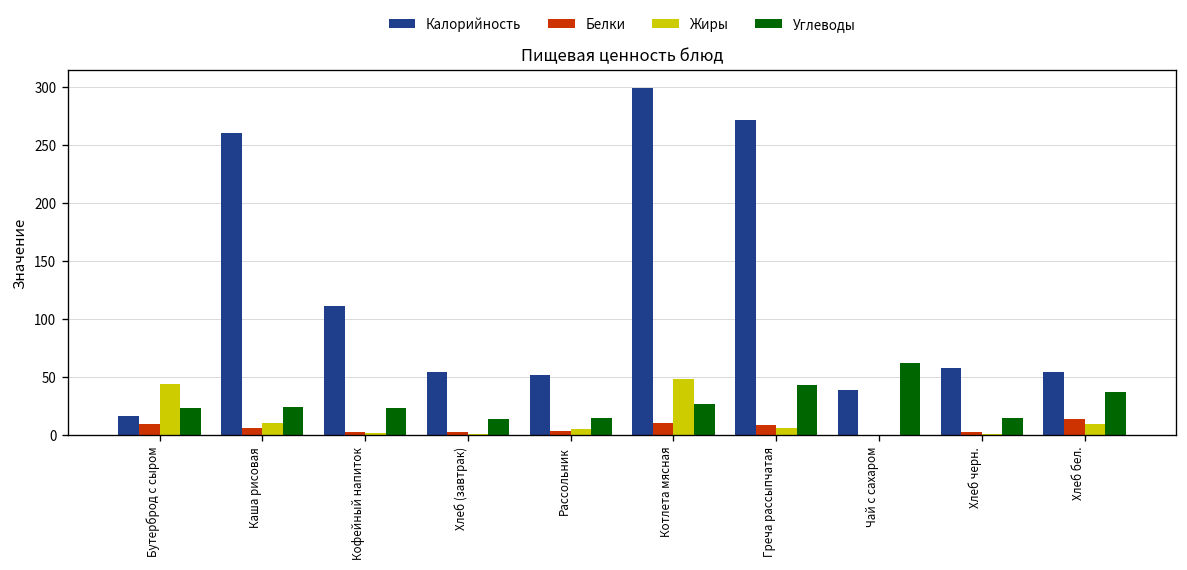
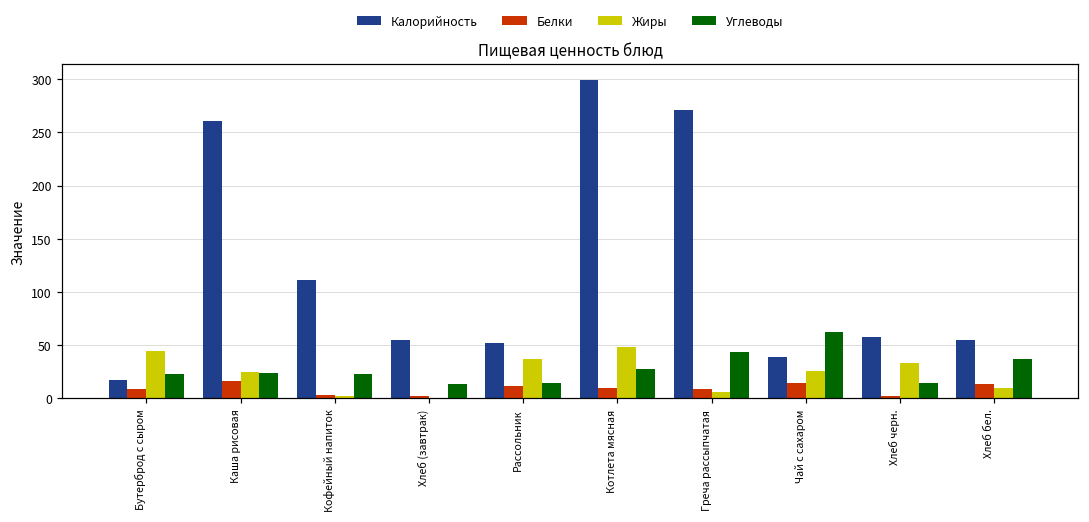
Белки, Каша рисовая: 10 -> 20
Жиры, Каша рисовая: 10 -> 20
Белки, Рассольник: 0 -> 10
Жиры, Рассольник: 10 -> 40
Белки, Чай с сахаром: 0 -> 10
Жиры, Чай с сахаром: 0 -> 30
Жиры, Хлеб черн.: 0 -> 30
